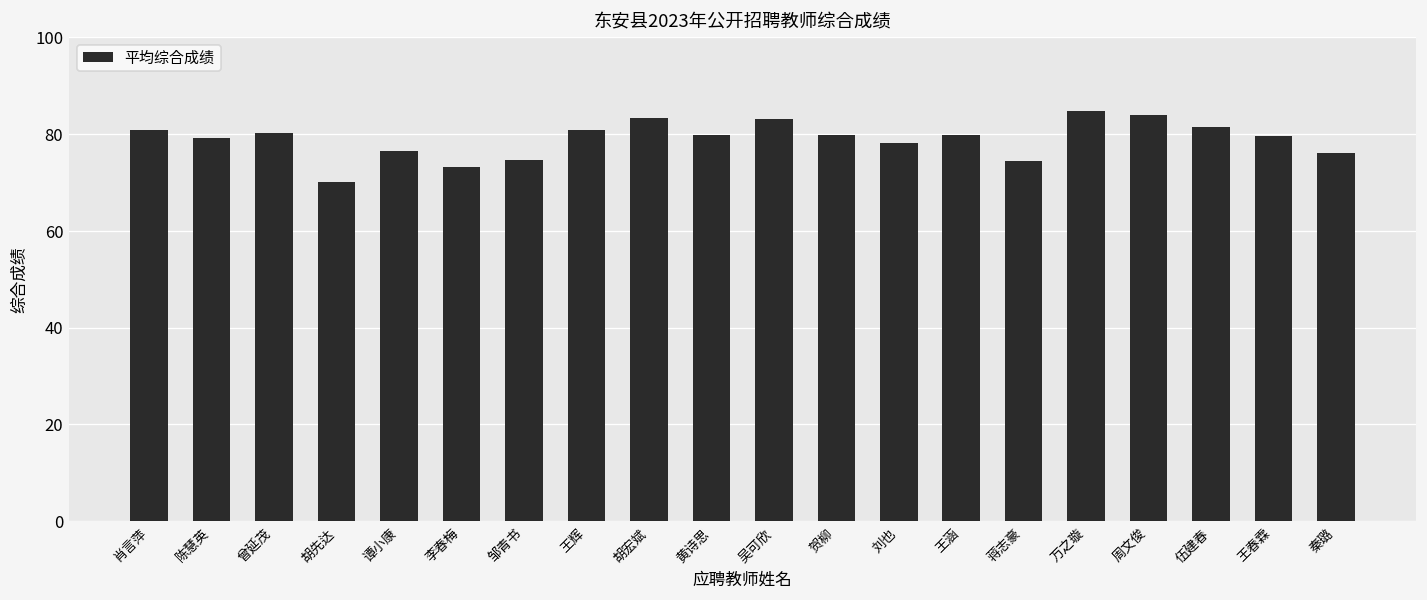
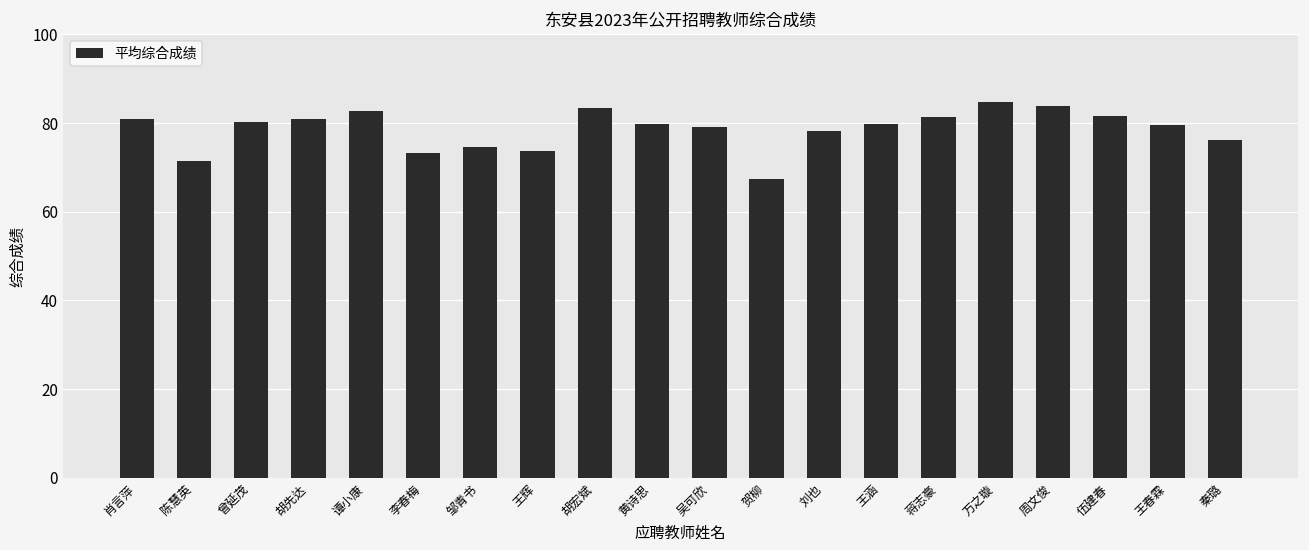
陈慧英: 79 -> 71
胡先达: 70 -> 81
谭小康: 77 -> 83
王辉: 81 -> 74
吴可欣: 83 -> 79
贺柳: 80 -> 67
蒋志豪: 74 -> 81
